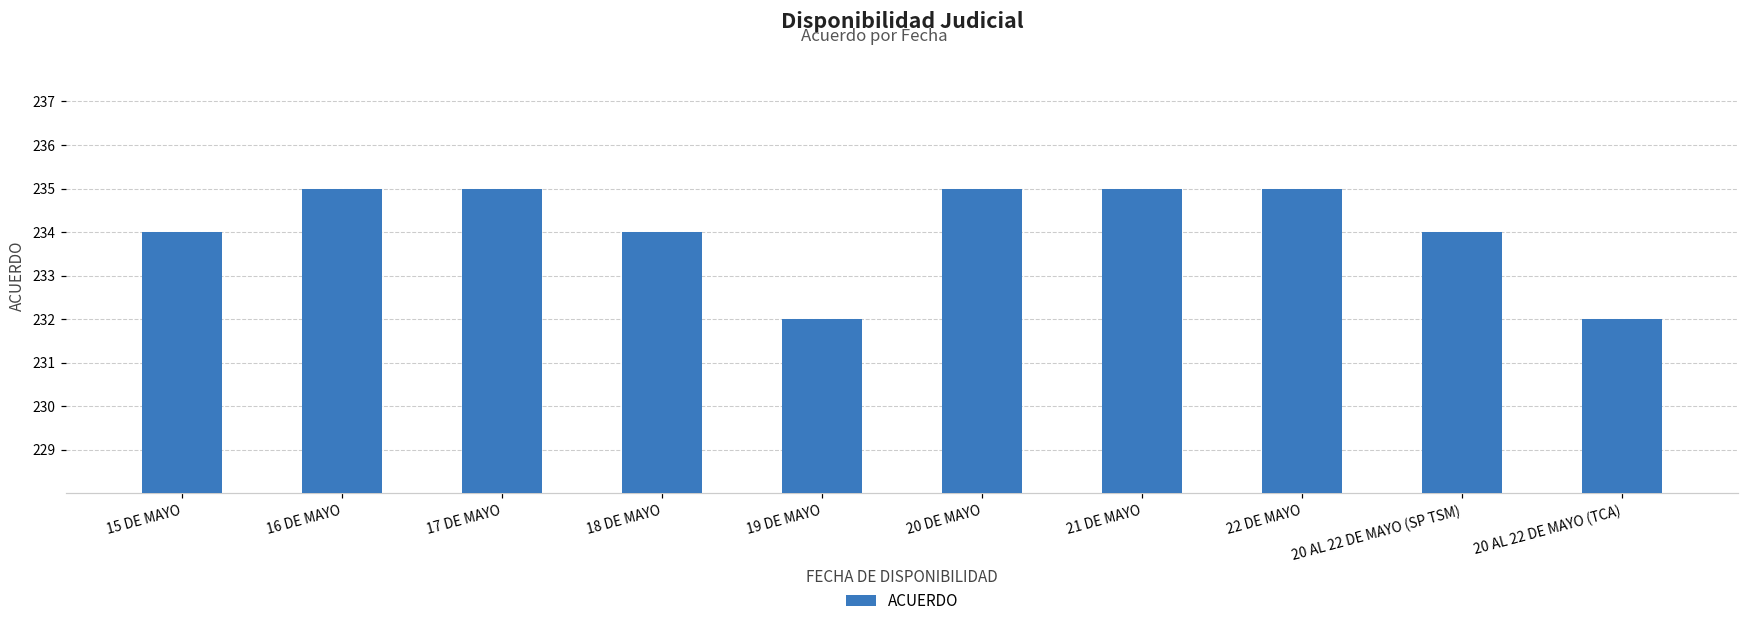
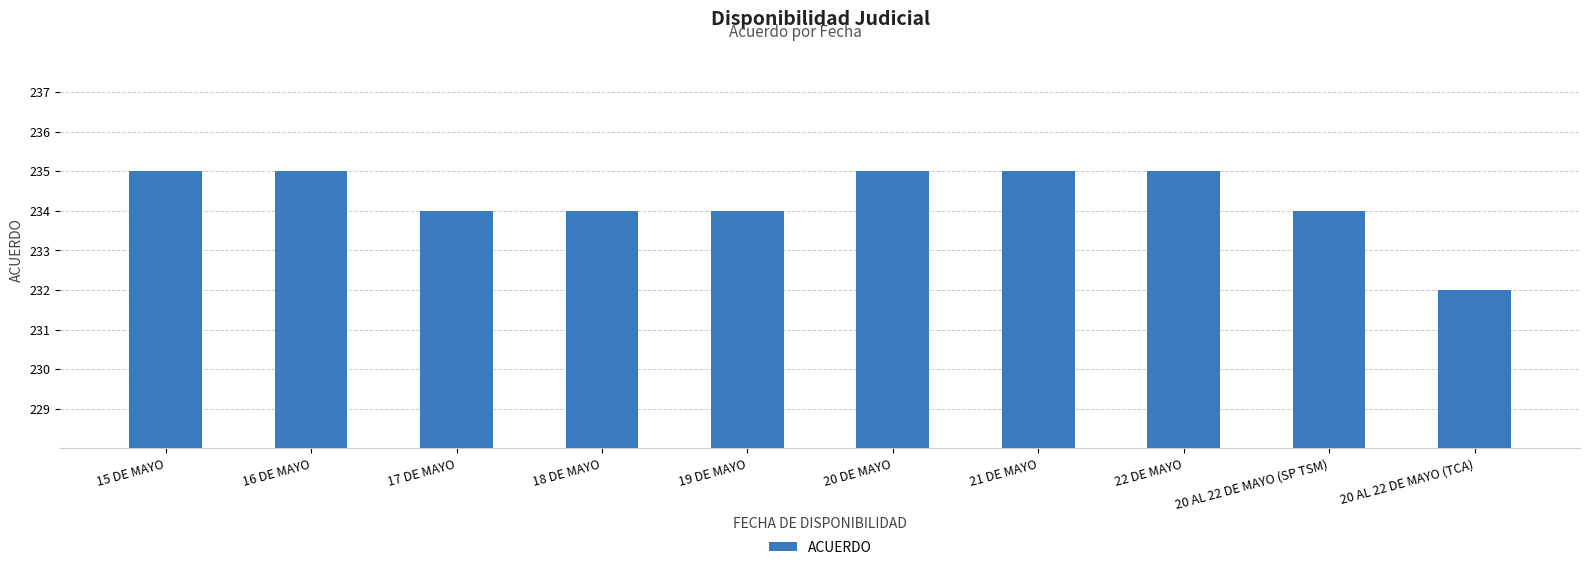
15 DE MAYO: 234 -> 235
17 DE MAYO: 235 -> 234
19 DE MAYO: 232 -> 234
